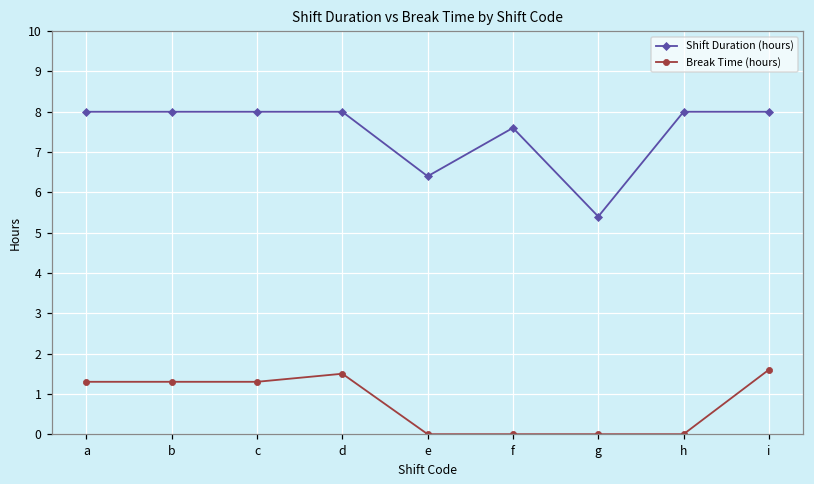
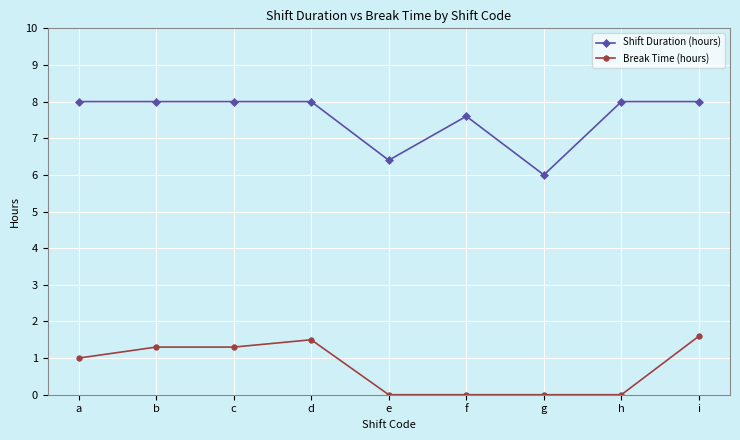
Break Time (hours), a: 1.3 -> 1.0
Shift Duration (hours), g: 5.4 -> 6.0
